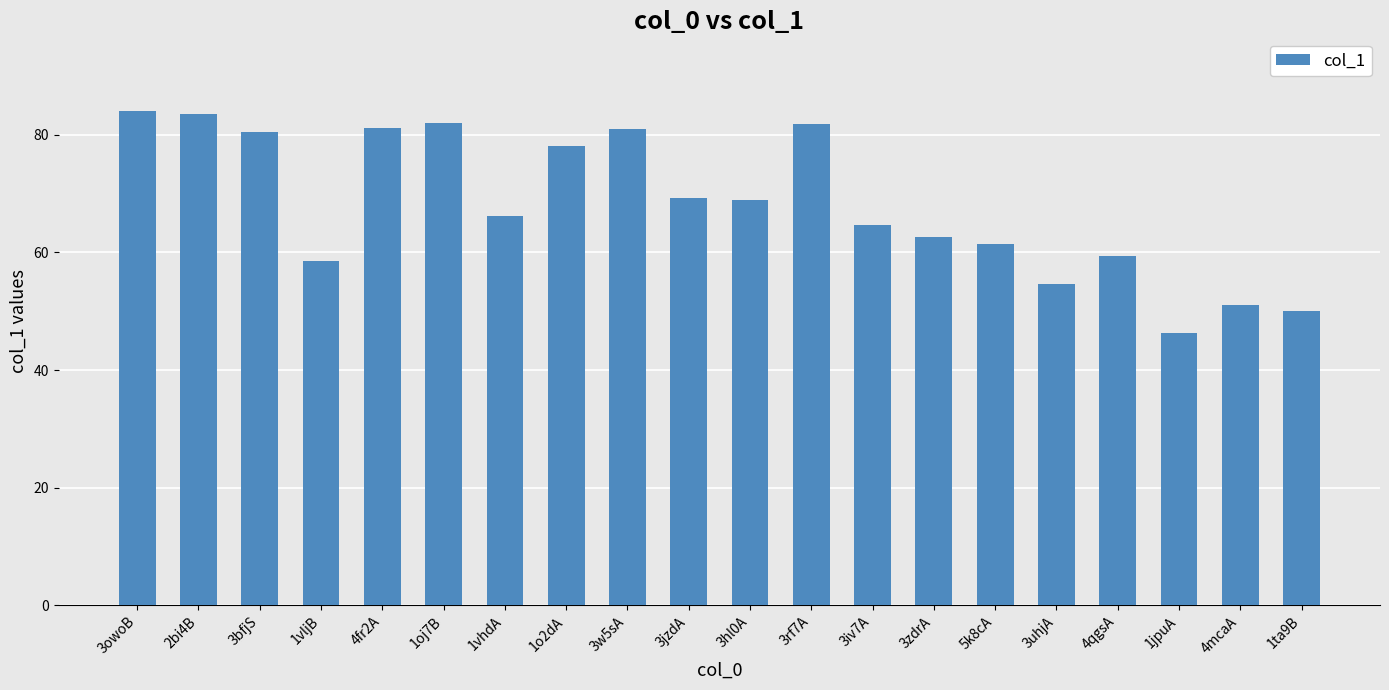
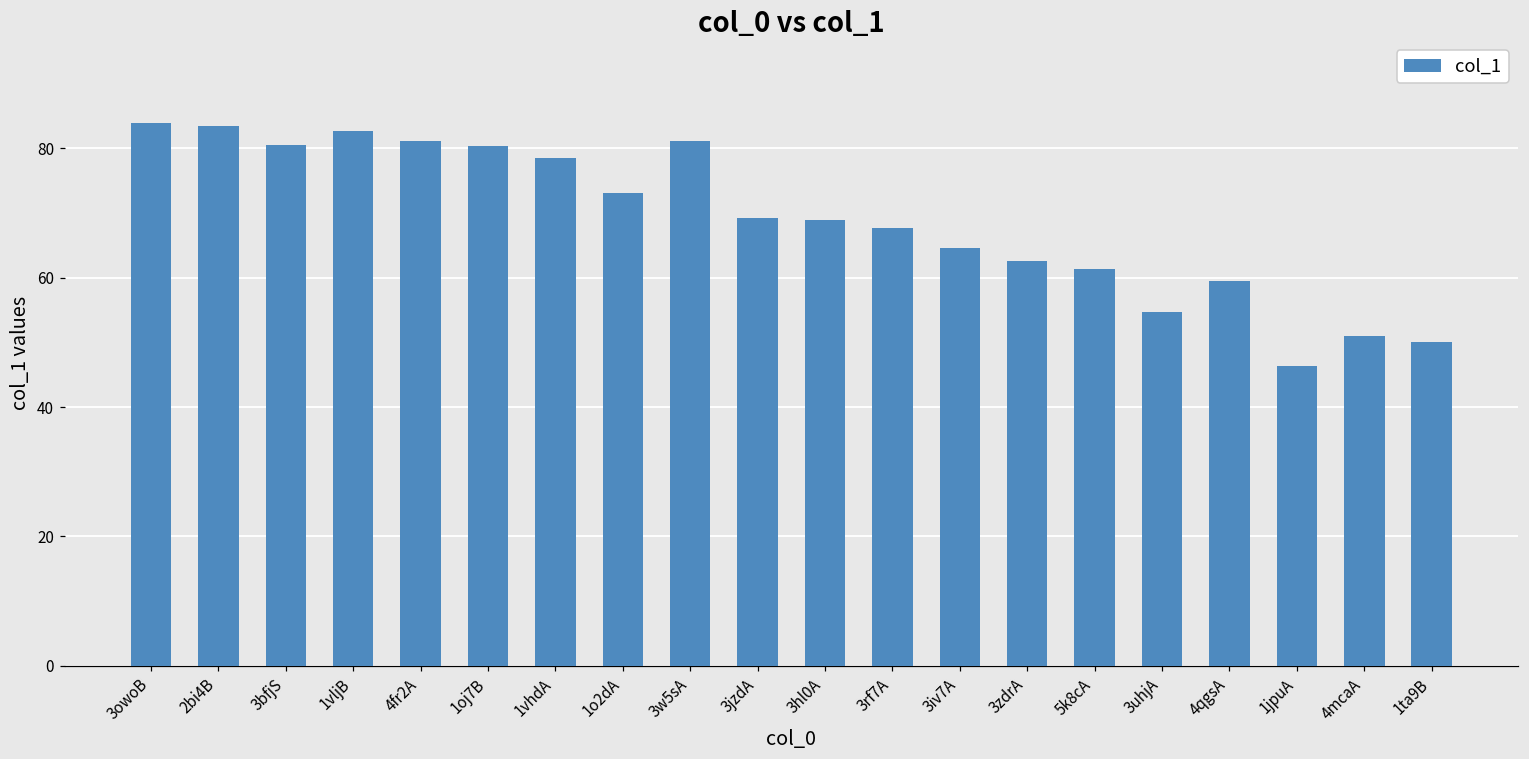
1vljB: 59 -> 83
1oj7B: 82 -> 80
1vhdA: 66 -> 79
1o2dA: 78 -> 73
3rf7A: 82 -> 68
